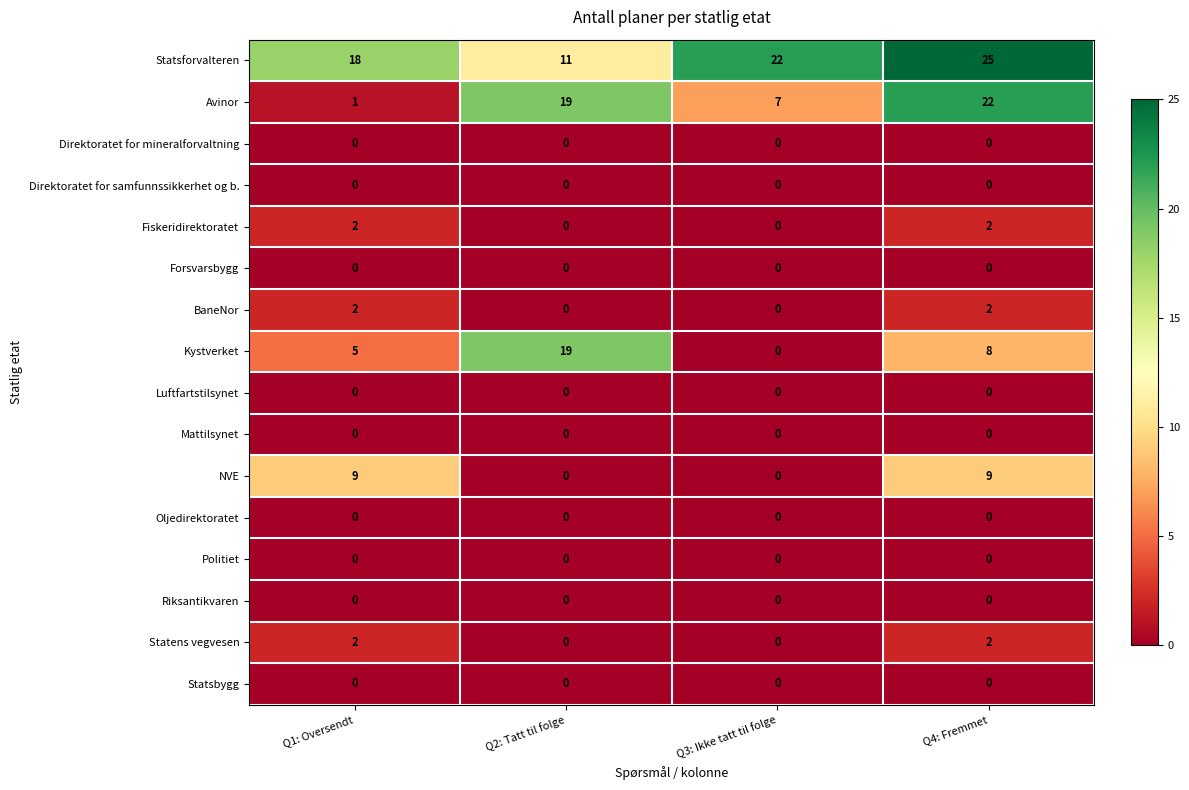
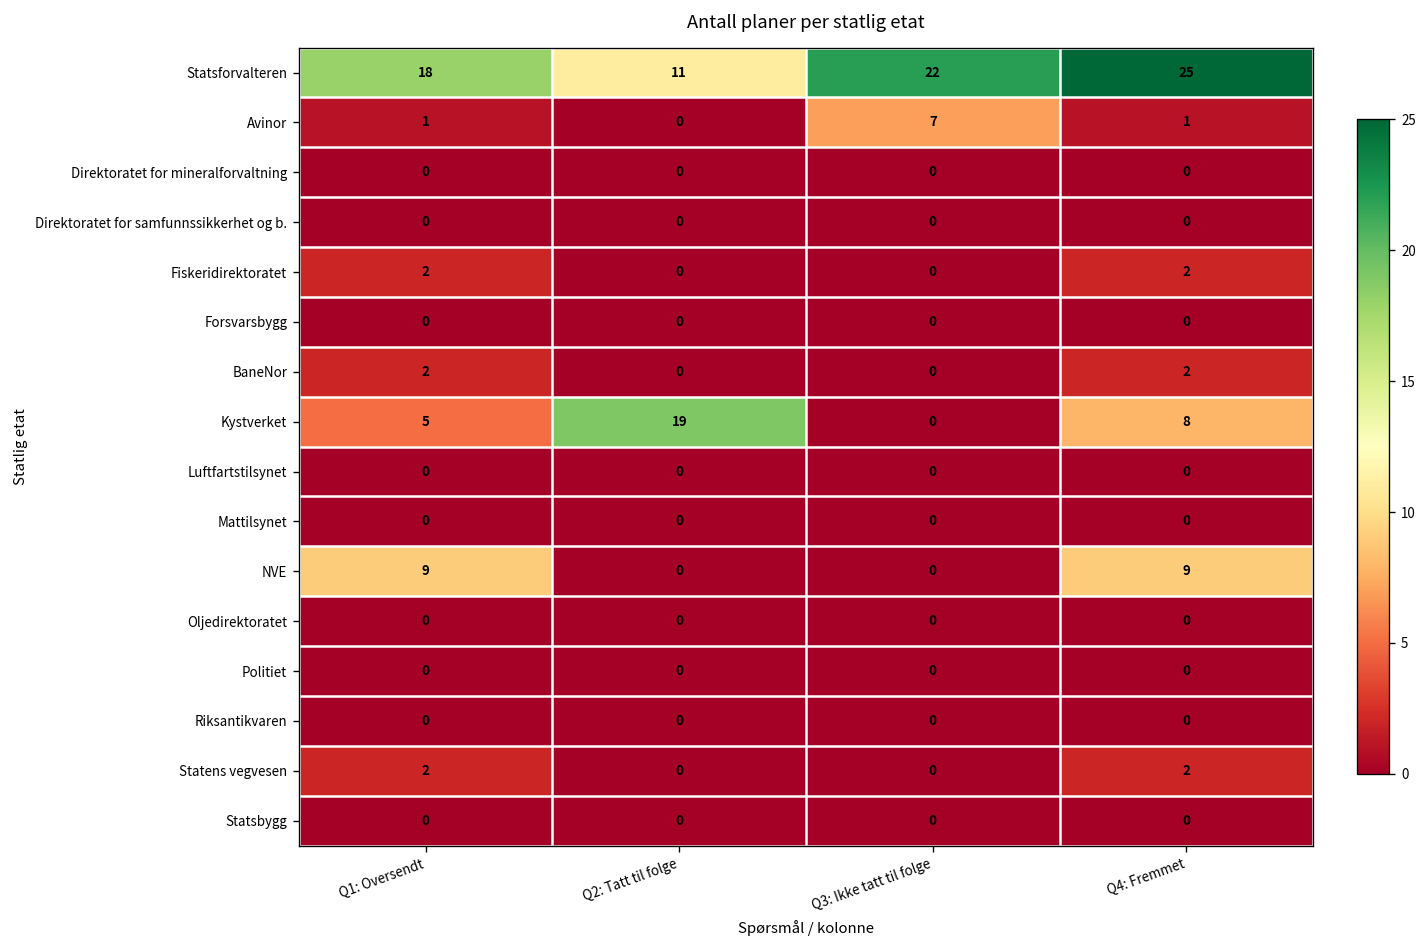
Avinor, Q2: Tatt til folge: 19 -> 0
Avinor, Q4: Fremmet: 22 -> 1
